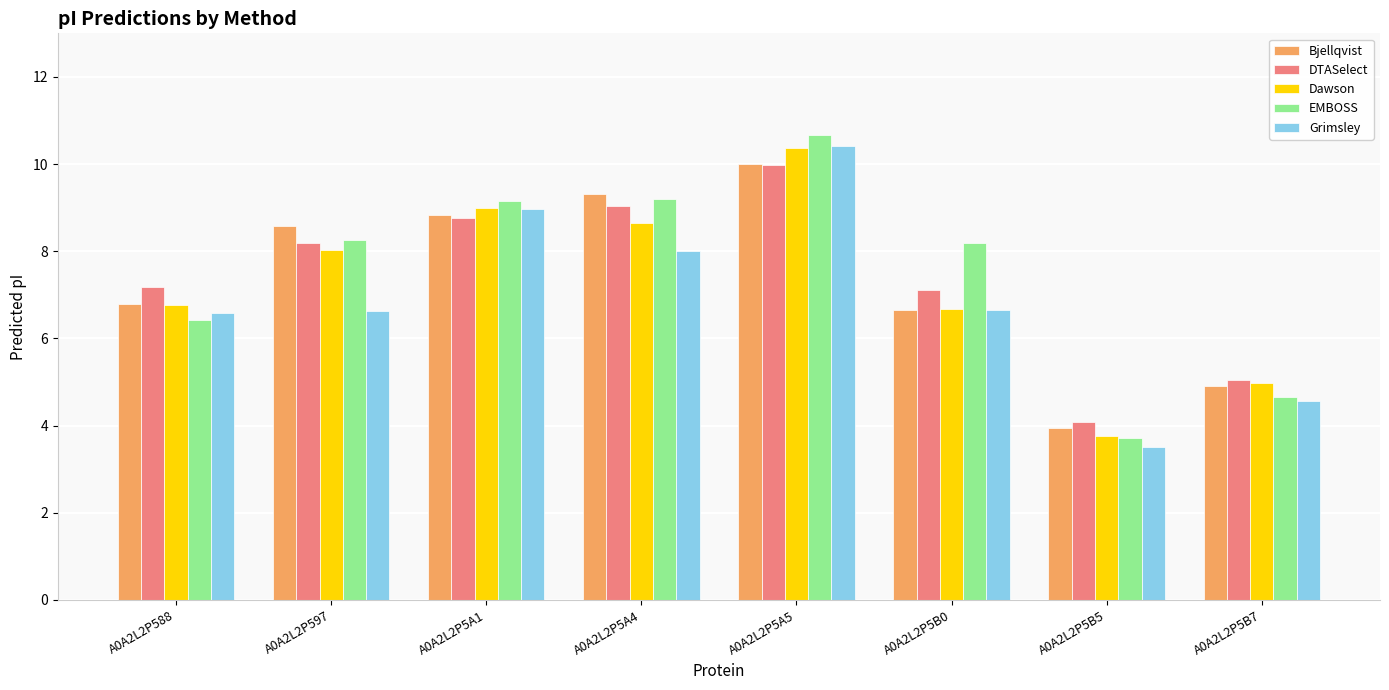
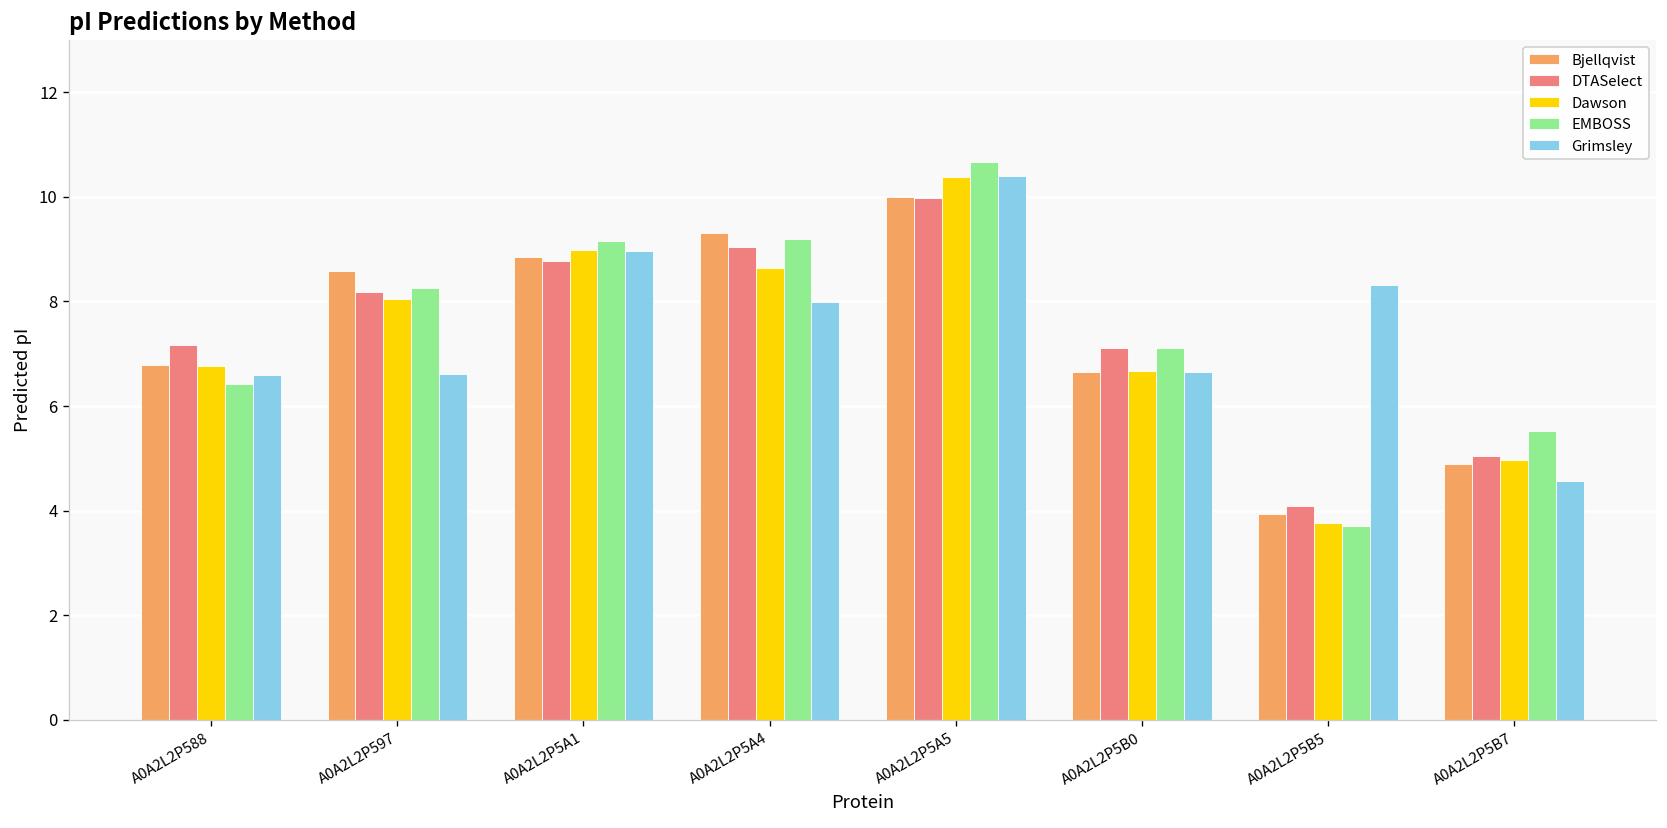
EMBOSS, A0A2L2P5B0: 8.2 -> 7.1
Grimsley, A0A2L2P5B5: 3.5 -> 8.3
EMBOSS, A0A2L2P5B7: 4.7 -> 5.5
